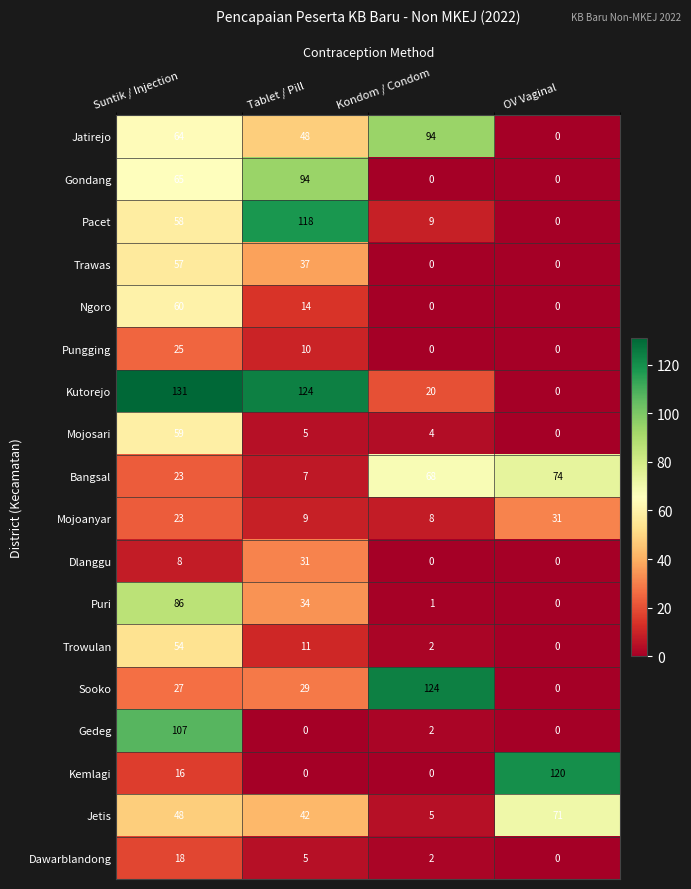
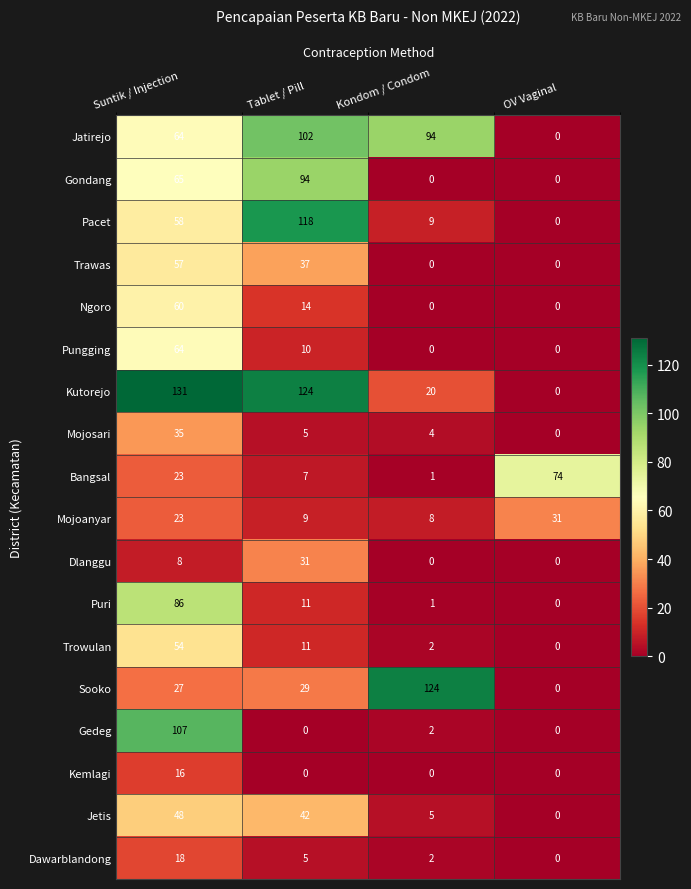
Jatirejo, Tablet / Pill: 48 -> 102
Pungging, Suntik / Injection: 25 -> 64
Mojosari, Suntik / Injection: 59 -> 35
Bangsal, Kondom / Condom: 68 -> 1
Puri, Tablet / Pill: 34 -> 11
Kemlagi, OV Vaginal: 120 -> 0
Jetis, OV Vaginal: 71 -> 0
